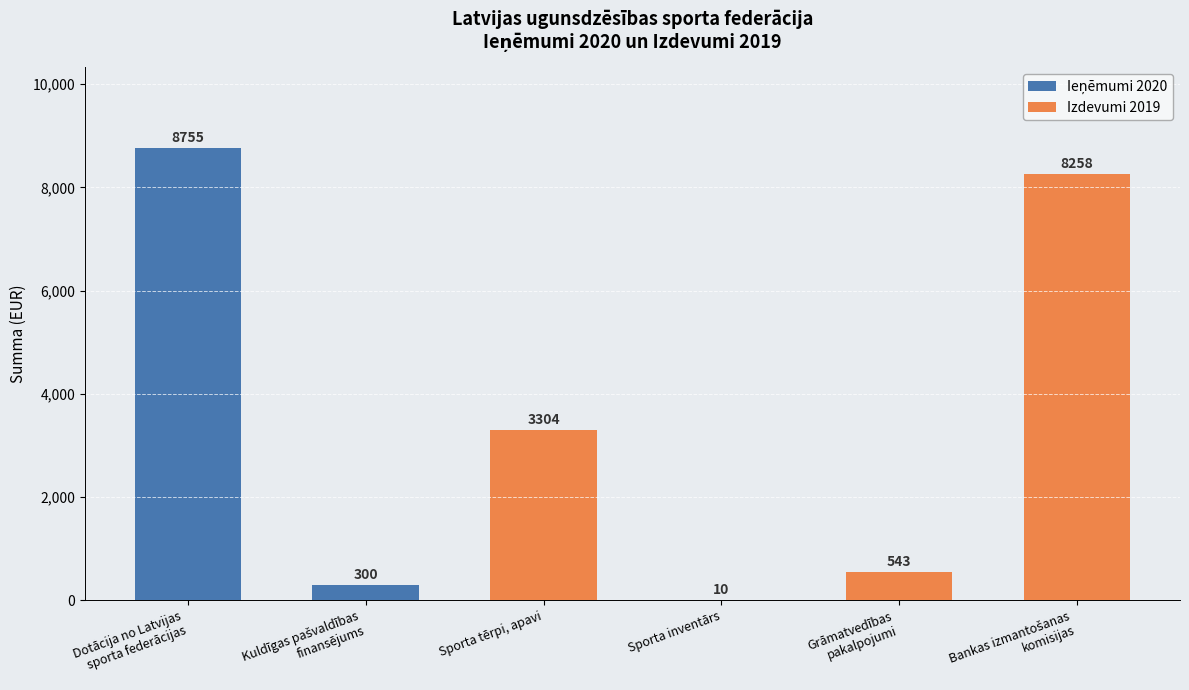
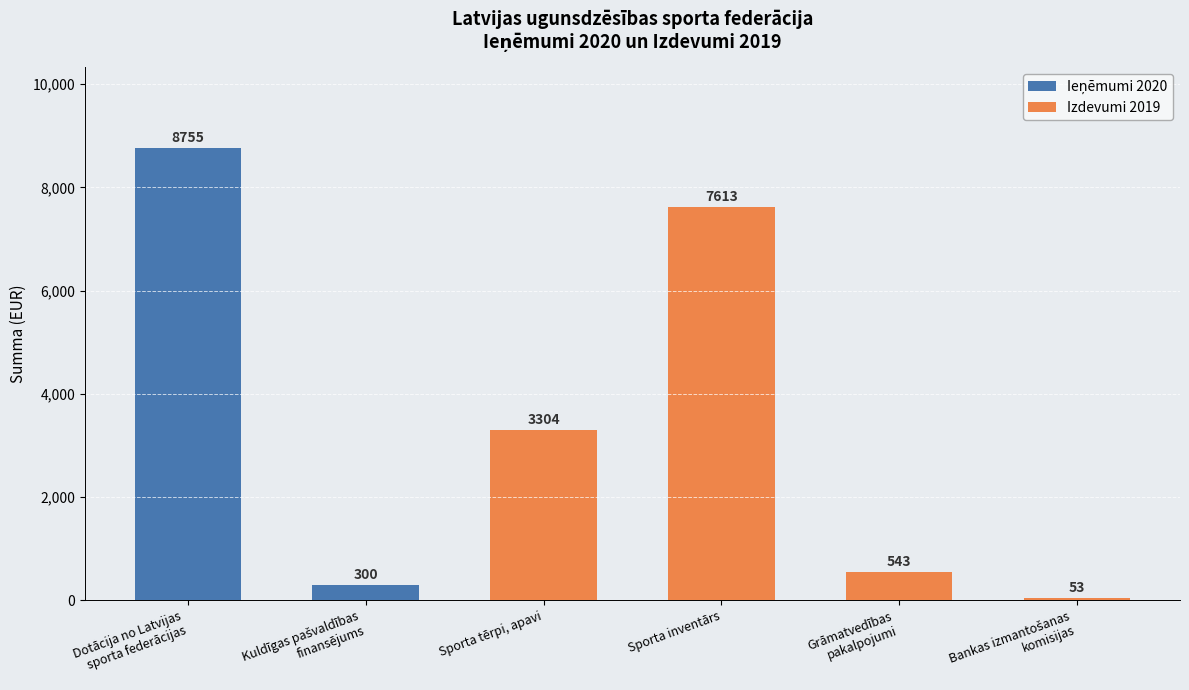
Sporta inventārs: 10 -> 7613
Bankas izmantošanas komisijas: 8258 -> 53
